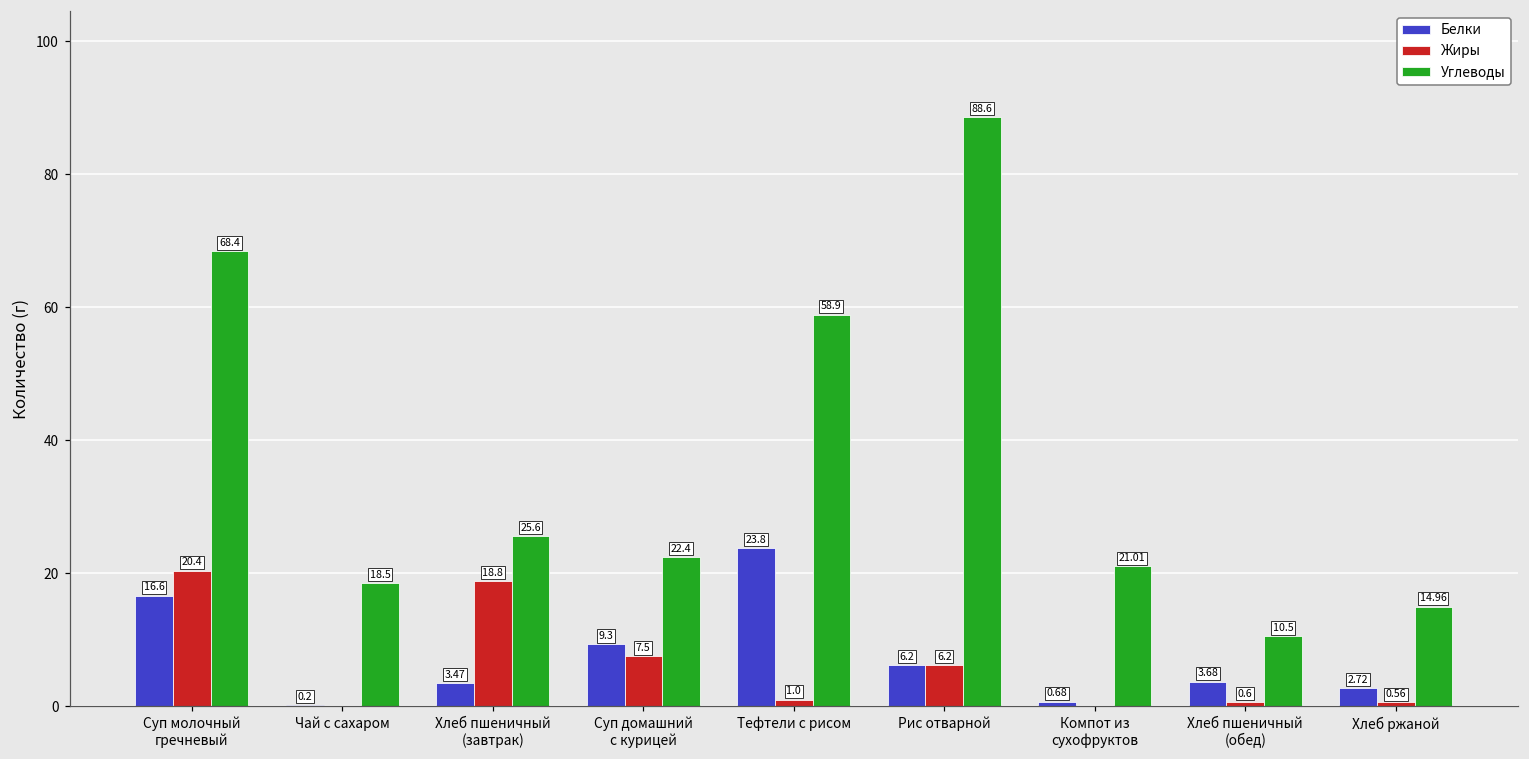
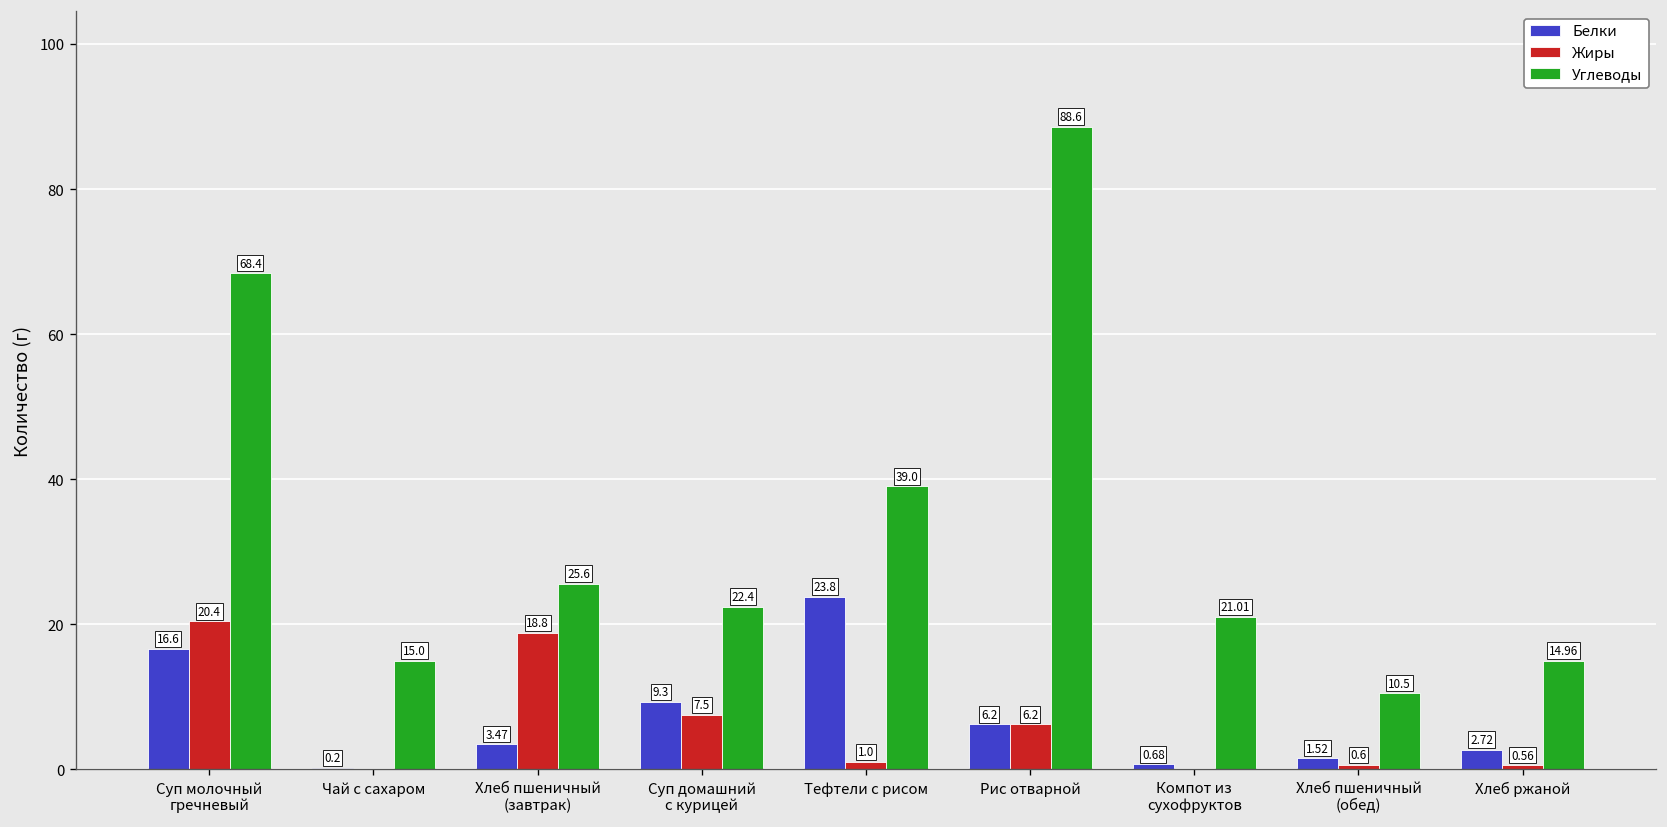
Углеводы, Чай с сахаром: 18.5 -> 15.0
Углеводы, Тефтели с рисом: 58.9 -> 39.0
Белки, Хлеб пшеничный (обед): 3.68 -> 1.52
